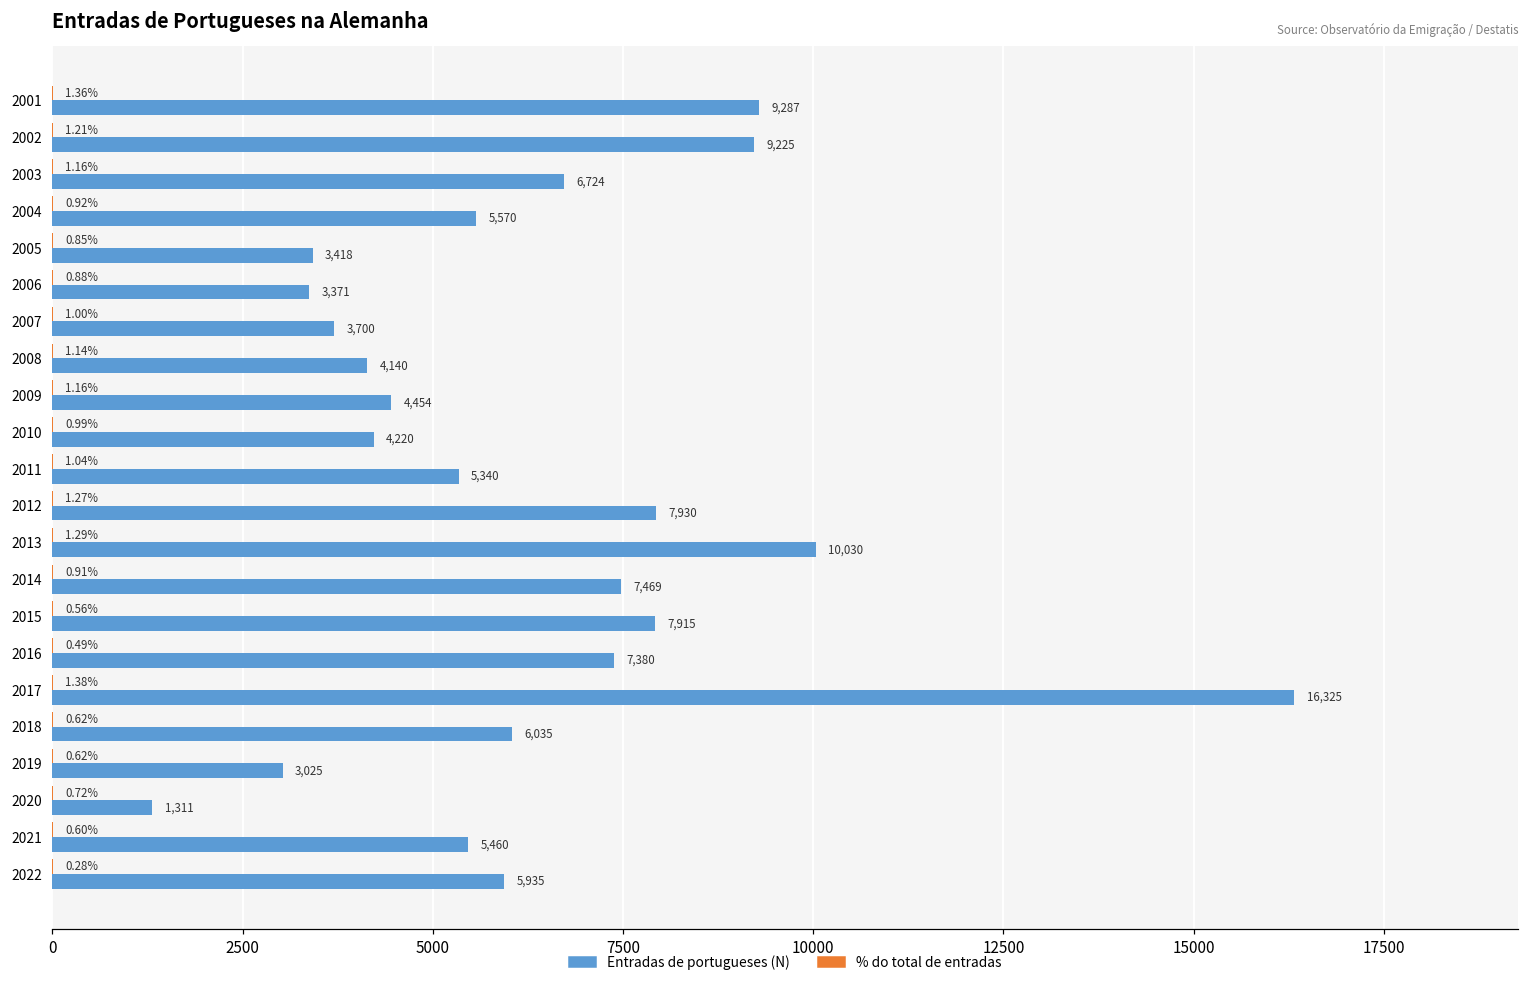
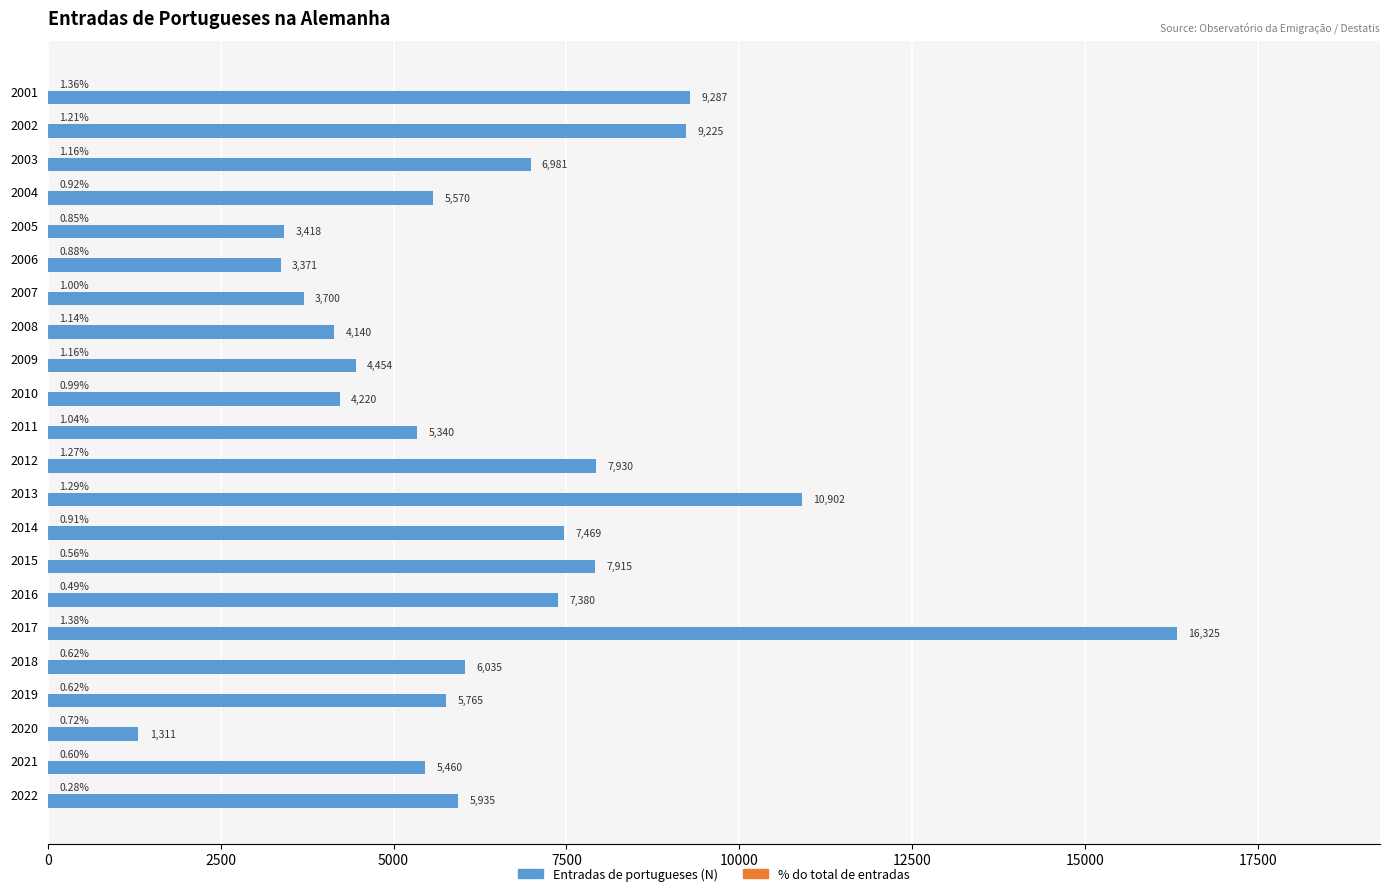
Entradas de portugueses (N), 2003: 6,724 -> 6,981
Entradas de portugueses (N), 2013: 10,030 -> 10,902
Entradas de portugueses (N), 2019: 3,025 -> 5,765
